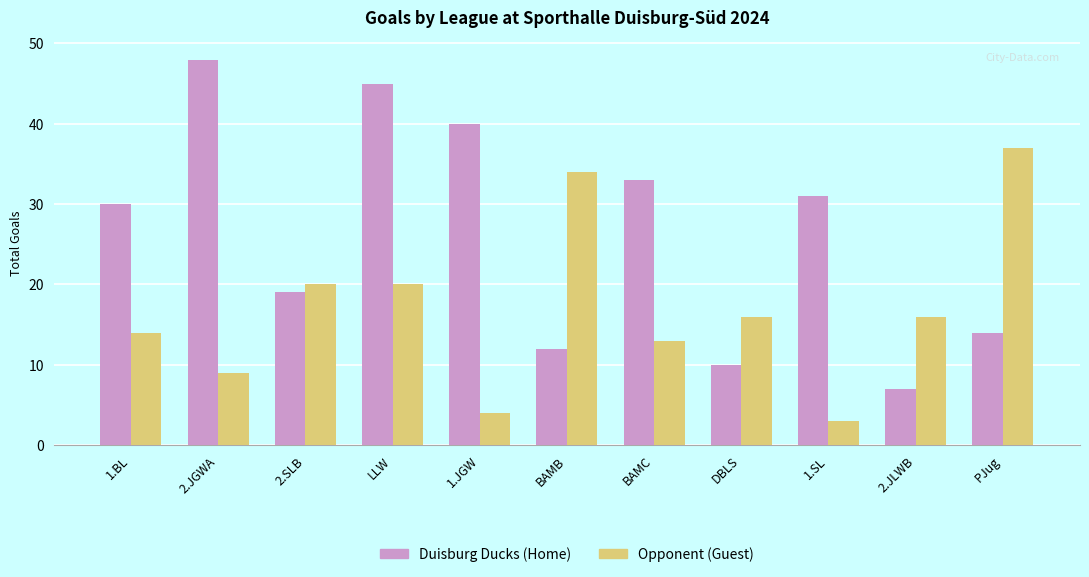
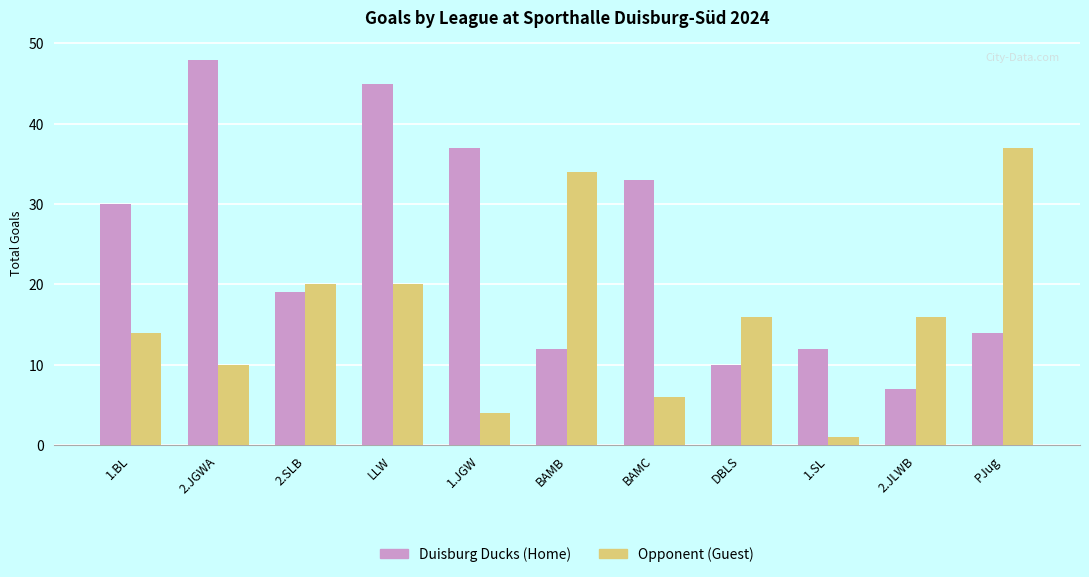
Opponent (Guest), 2.JGWA: 9 -> 10
Duisburg Ducks (Home), 1.JGW: 40 -> 37
Opponent (Guest), BAMC: 13 -> 6
Duisburg Ducks (Home), 1.SL: 31 -> 12
Opponent (Guest), 1.SL: 3 -> 1
